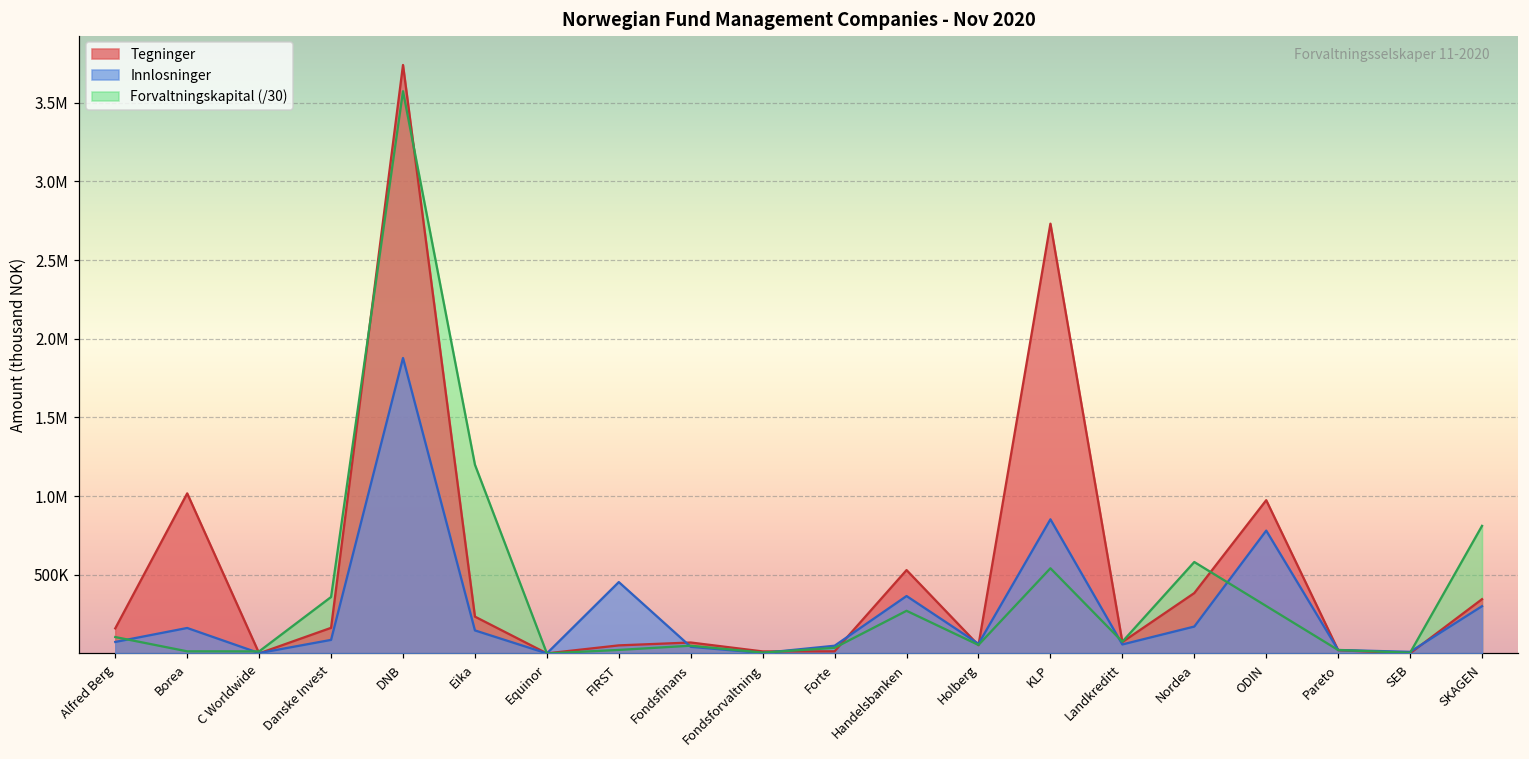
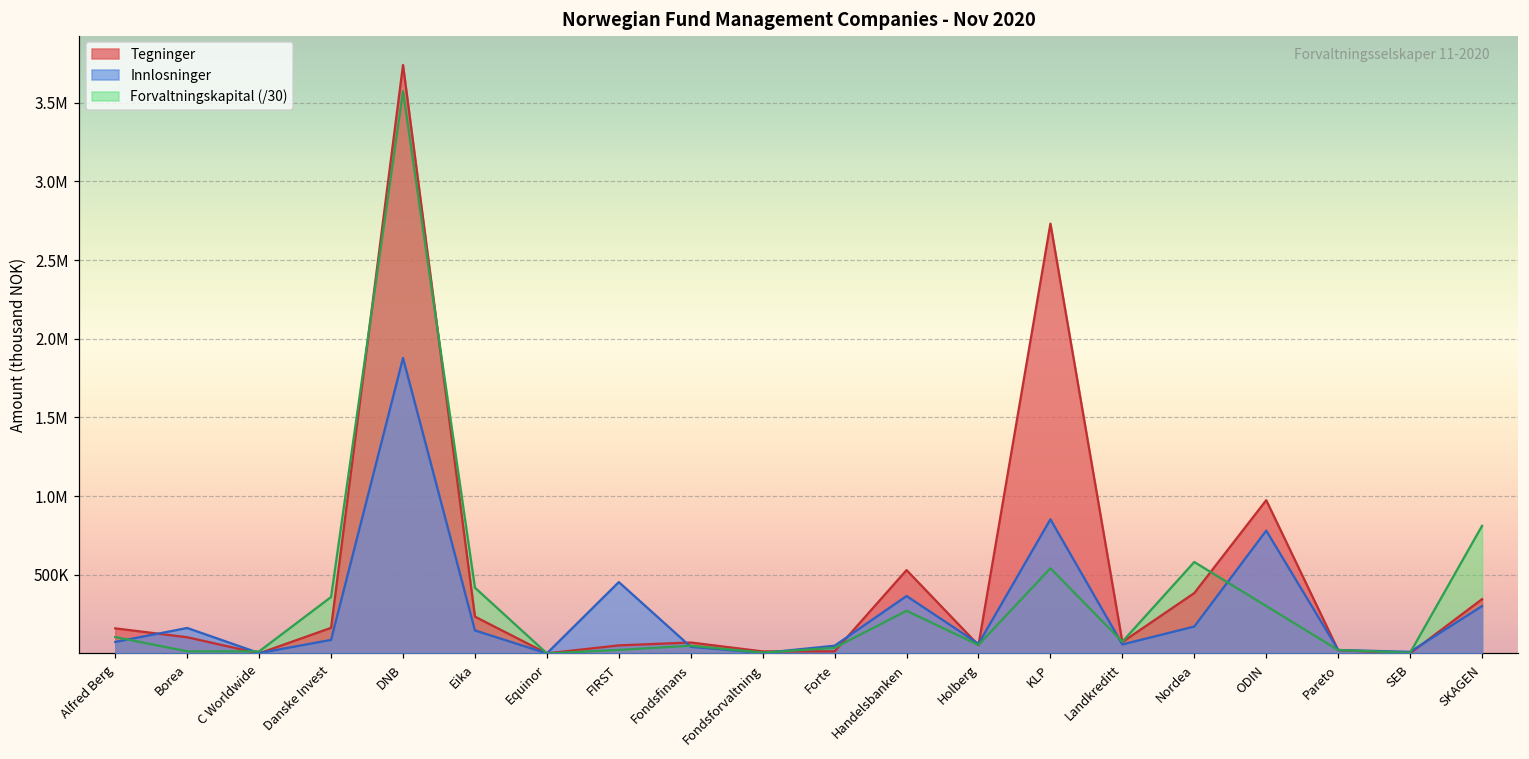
Tegninger, Borea: 1020000 -> 100000
Forvaltningskapital (/30), Eika: 1200000 -> 420000
